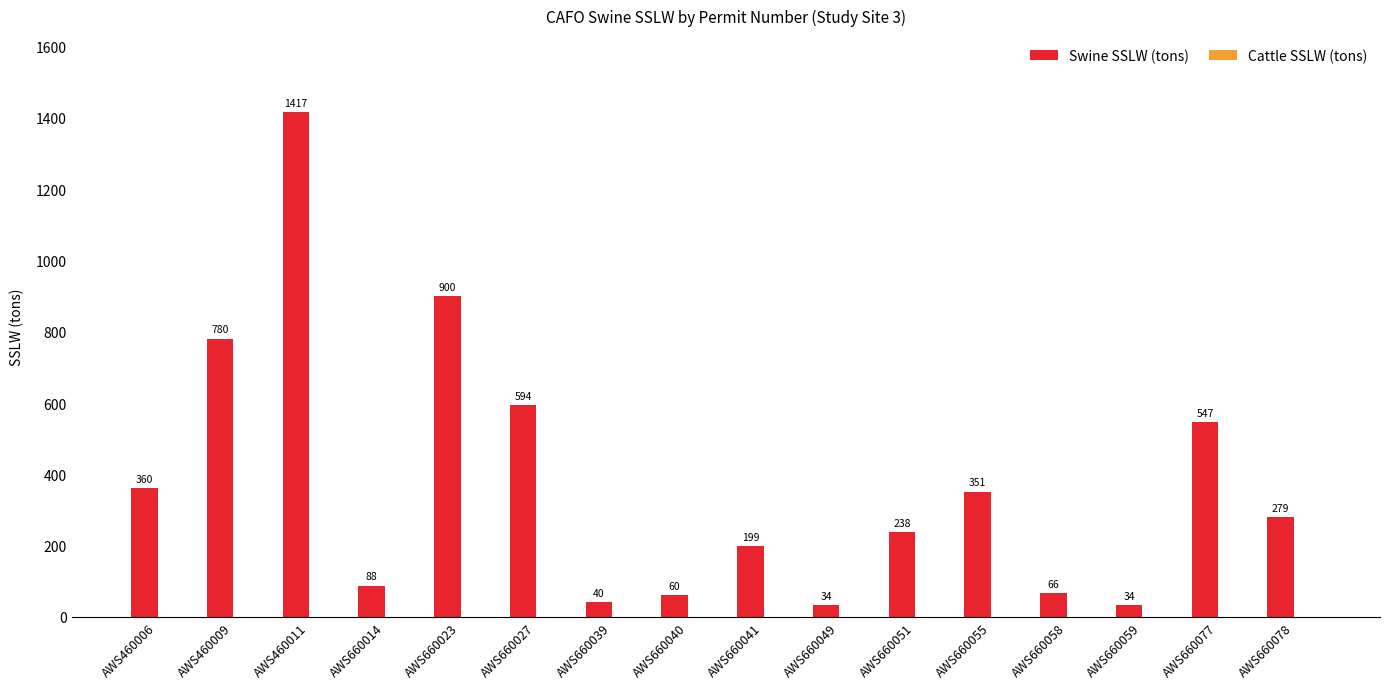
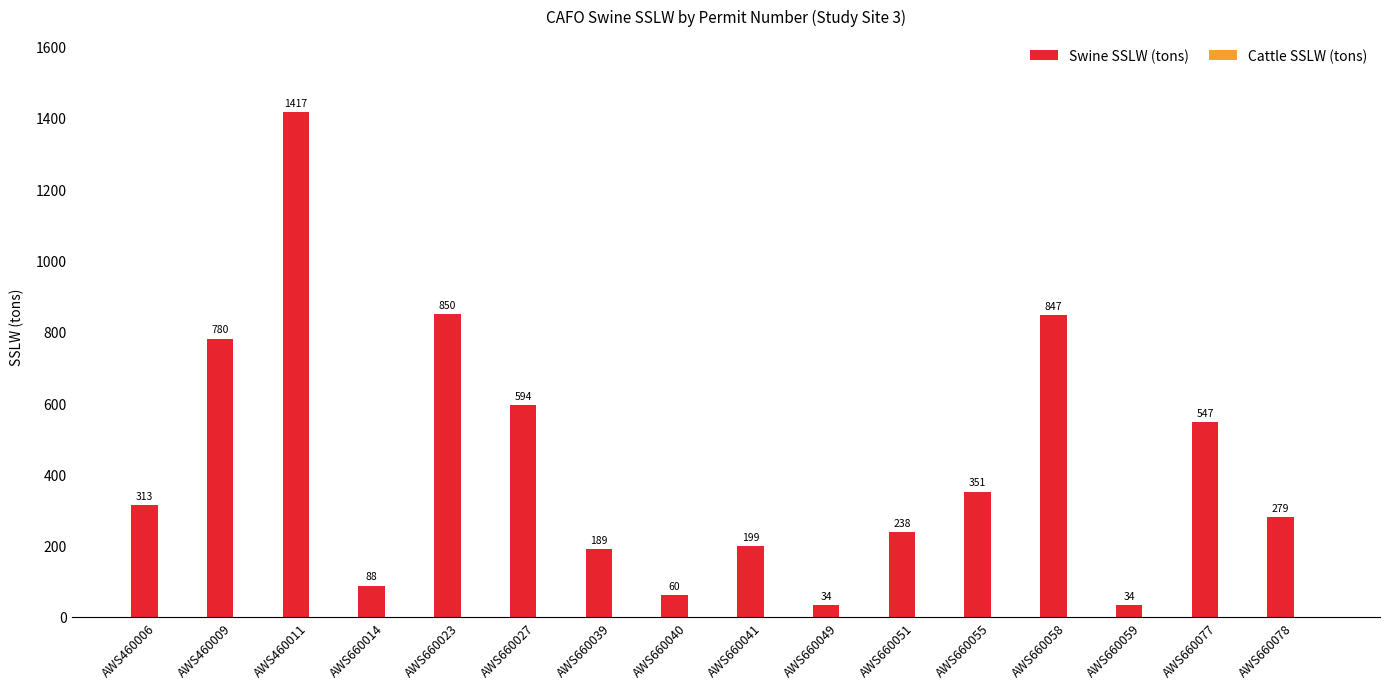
Swine SSLW (tons), AWS460006: 360 -> 313
Swine SSLW (tons), AWS660023: 900 -> 850
Swine SSLW (tons), AWS660039: 40 -> 189
Swine SSLW (tons), AWS660058: 66 -> 847
